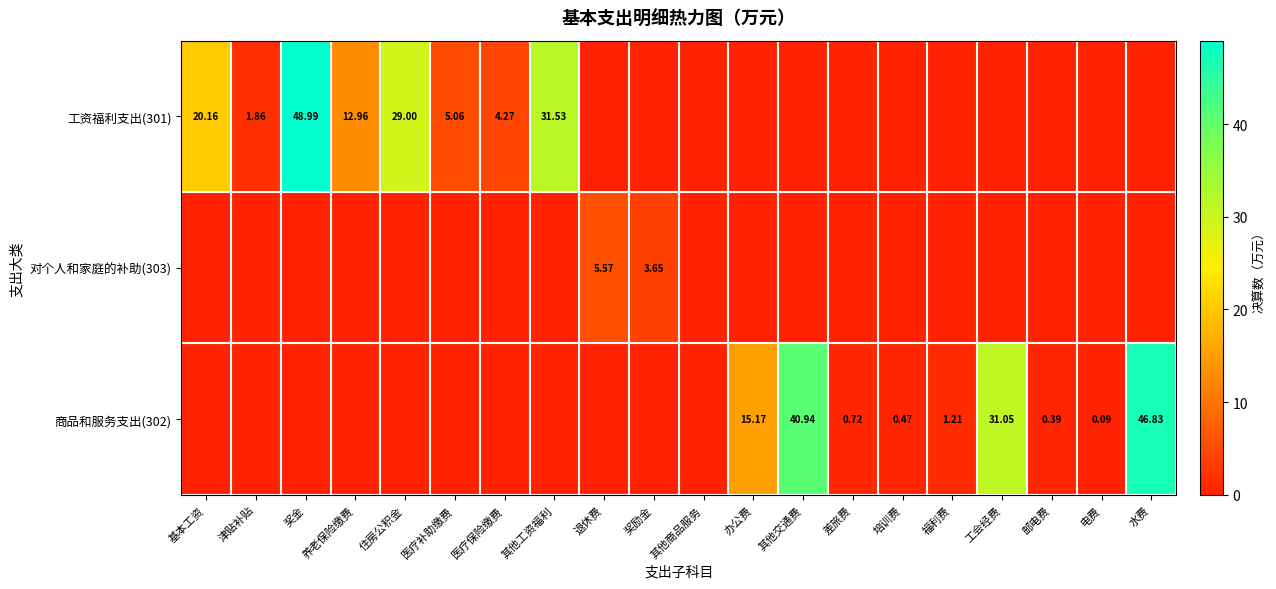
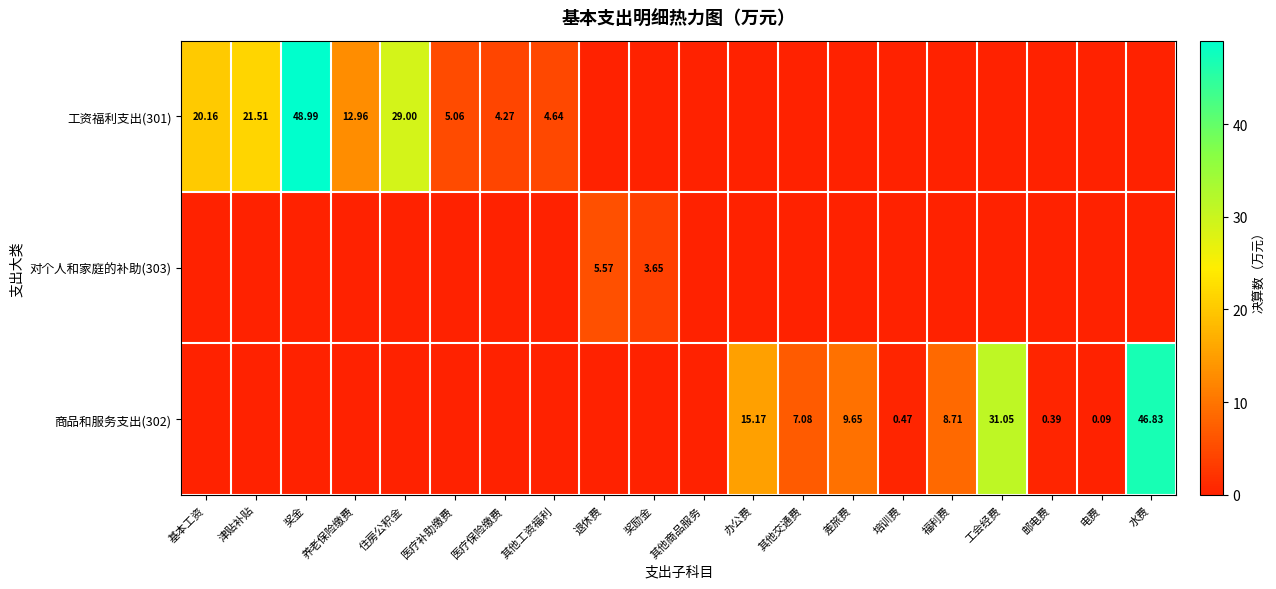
工资福利支出(301), 津贴补贴: 1.86 -> 21.51
工资福利支出(301), 其他工资福利: 31.53 -> 4.64
商品和服务支出(302), 其他交通费: 40.94 -> 7.08
商品和服务支出(302), 差旅费: 0.72 -> 9.65
商品和服务支出(302), 福利费: 1.21 -> 8.71
